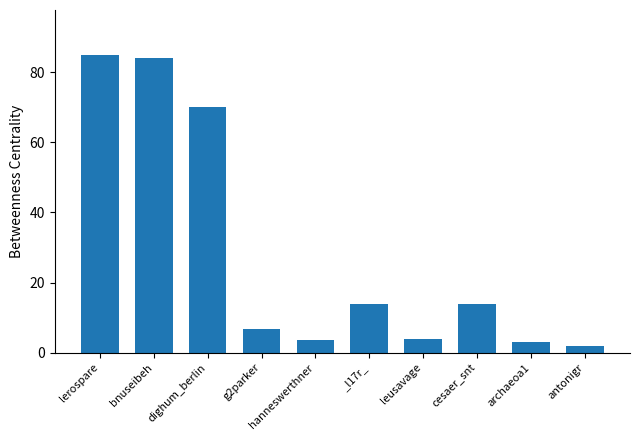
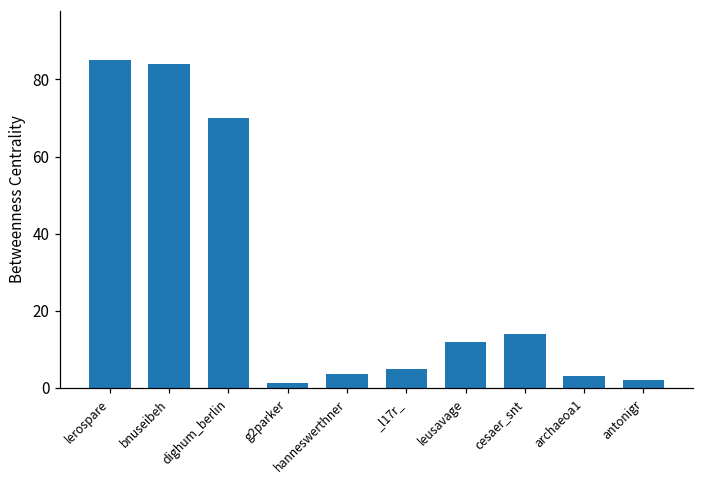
g2parker: 7 -> 1
_l17r_: 14 -> 5
leusavage: 4 -> 12
